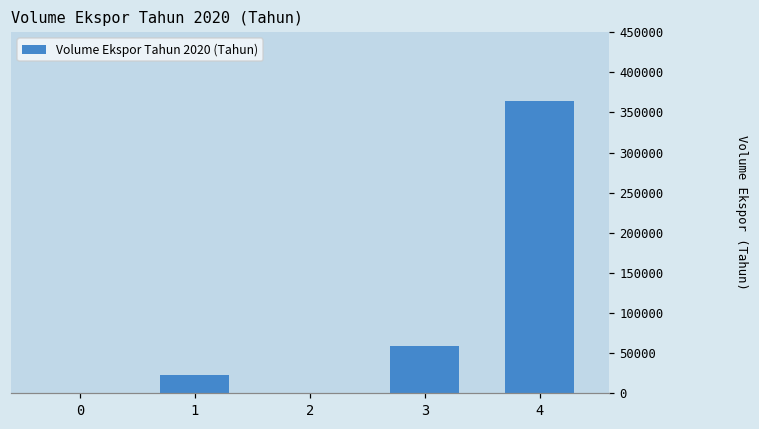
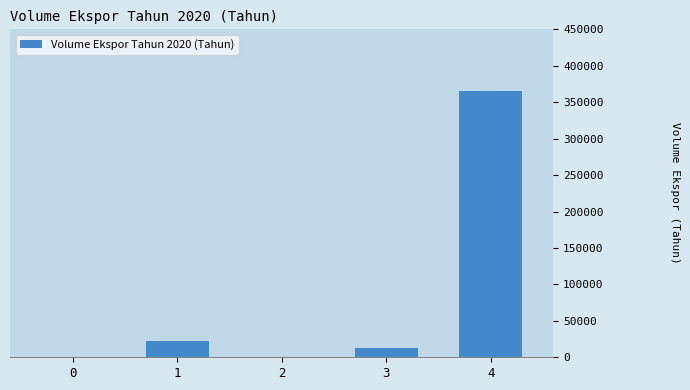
3: 60000 -> 10000
